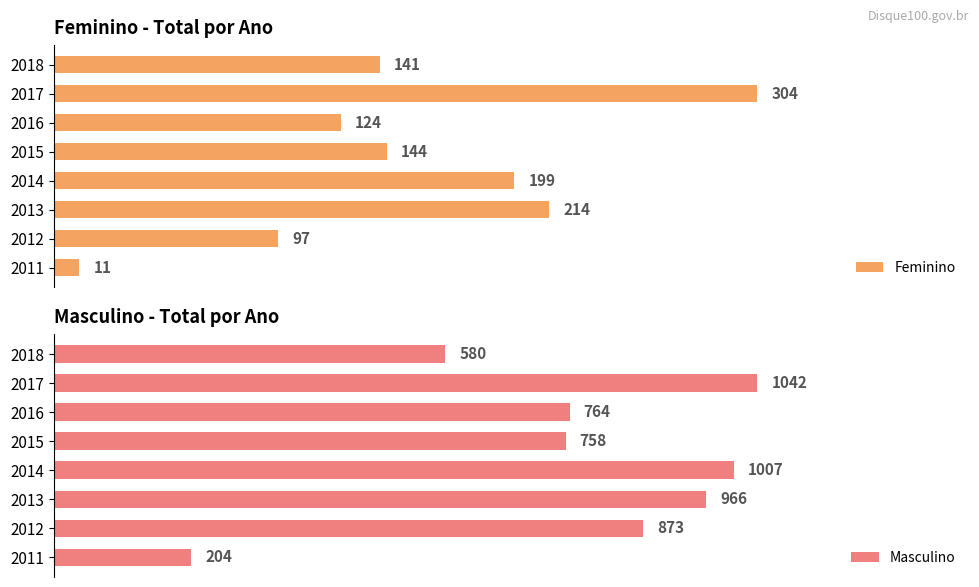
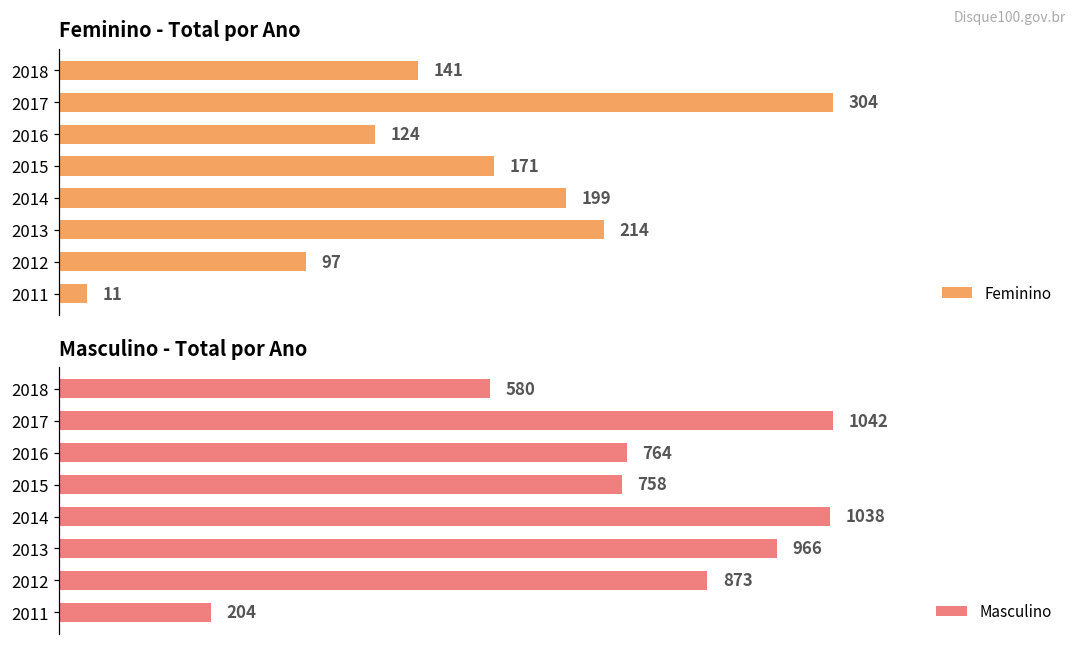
Feminino - Total por Ano, 2015: 144 -> 171
Masculino - Total por Ano, 2014: 1007 -> 1038
